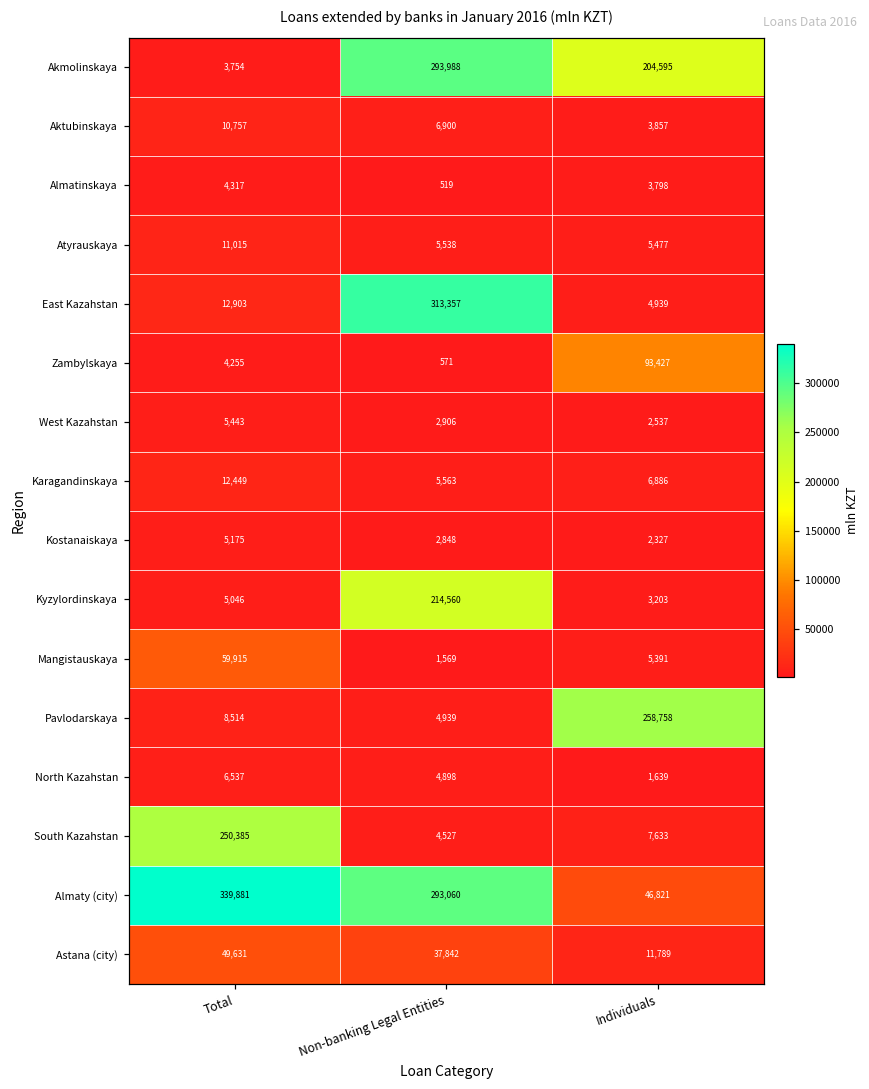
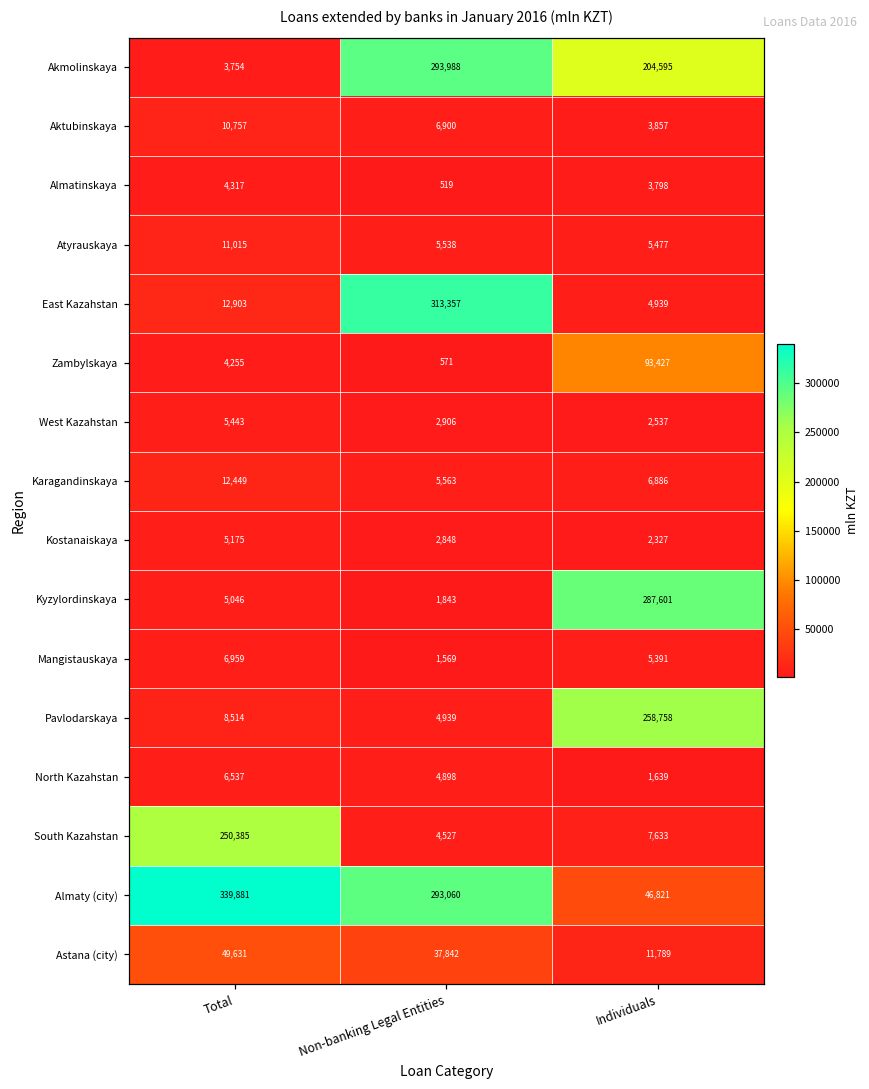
Kyzylordinskaya, Non-banking Legal Entities: 214,560 -> 1,843
Kyzylordinskaya, Individuals: 3,203 -> 287,601
Mangistauskaya, Total: 59,915 -> 6,959
